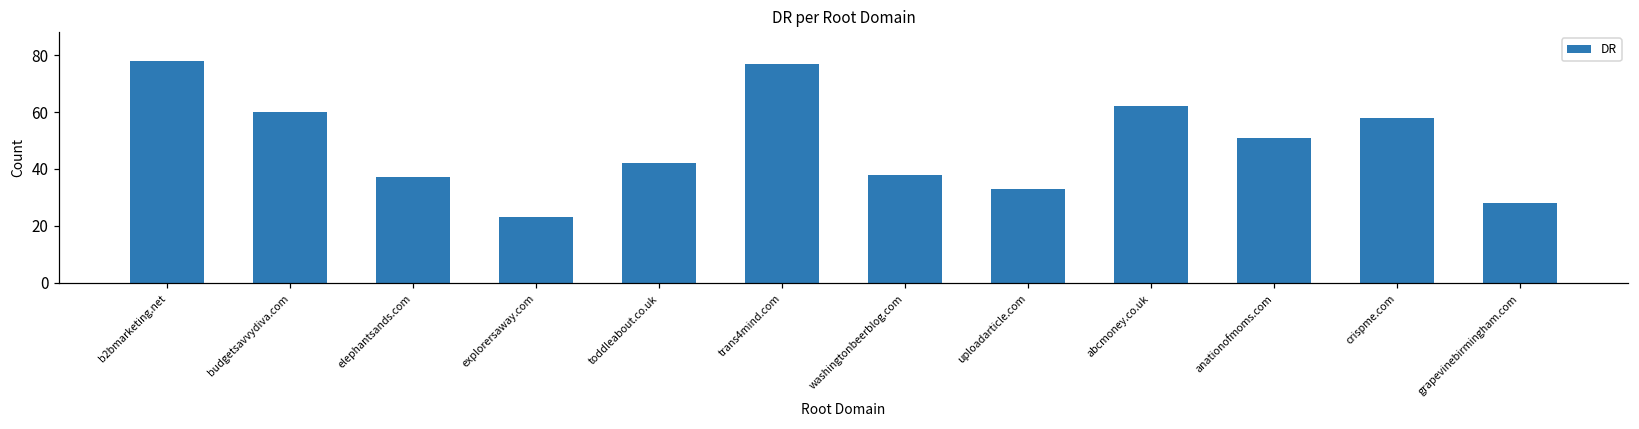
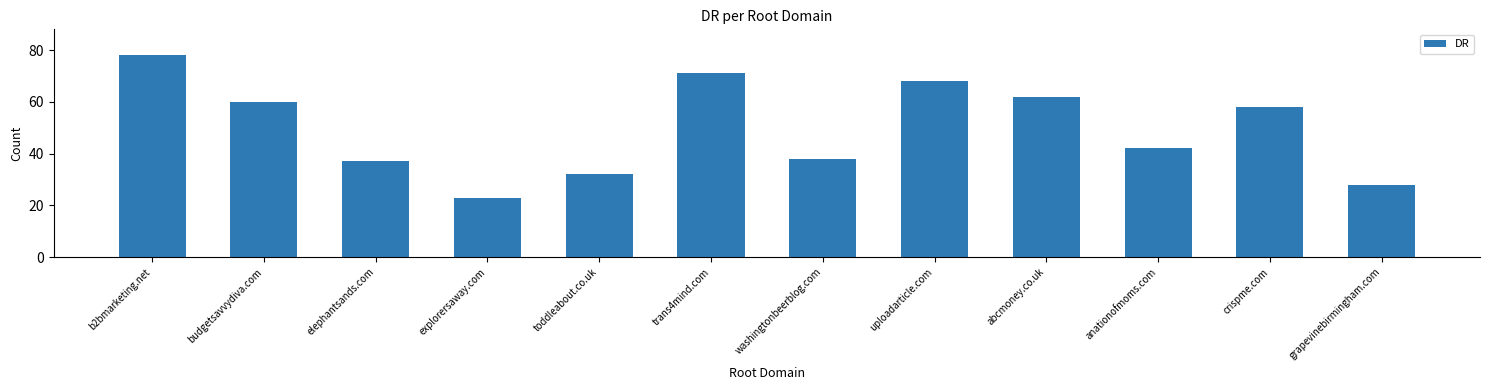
toddleabout.co.uk: 42 -> 32
trans4mind.com: 77 -> 71
uploadarticle.com: 33 -> 68
anationofmoms.com: 51 -> 42
